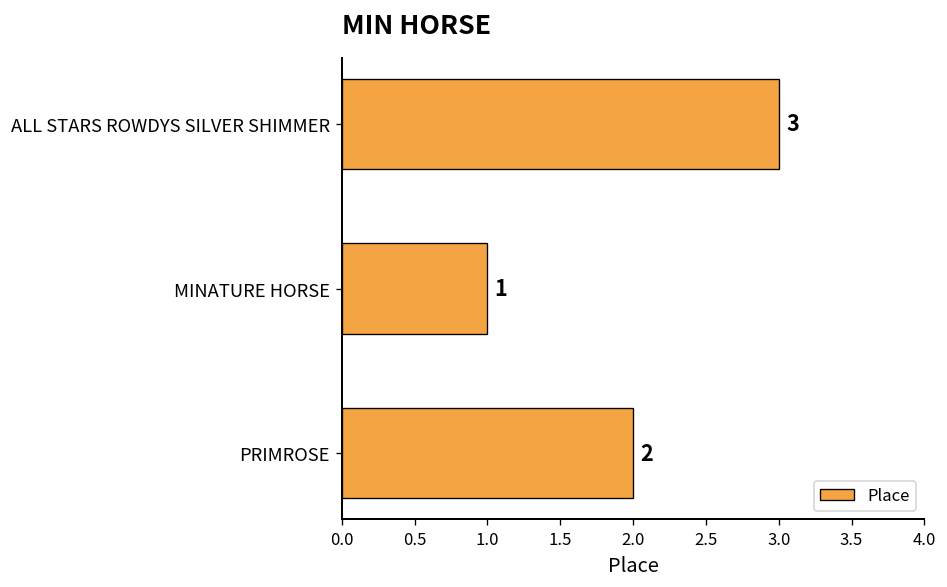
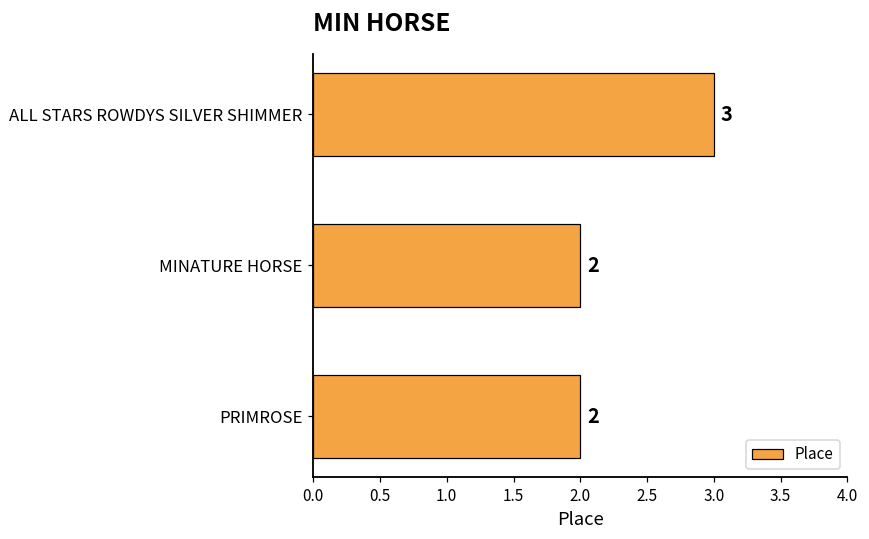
MINATURE HORSE: 1 -> 2
